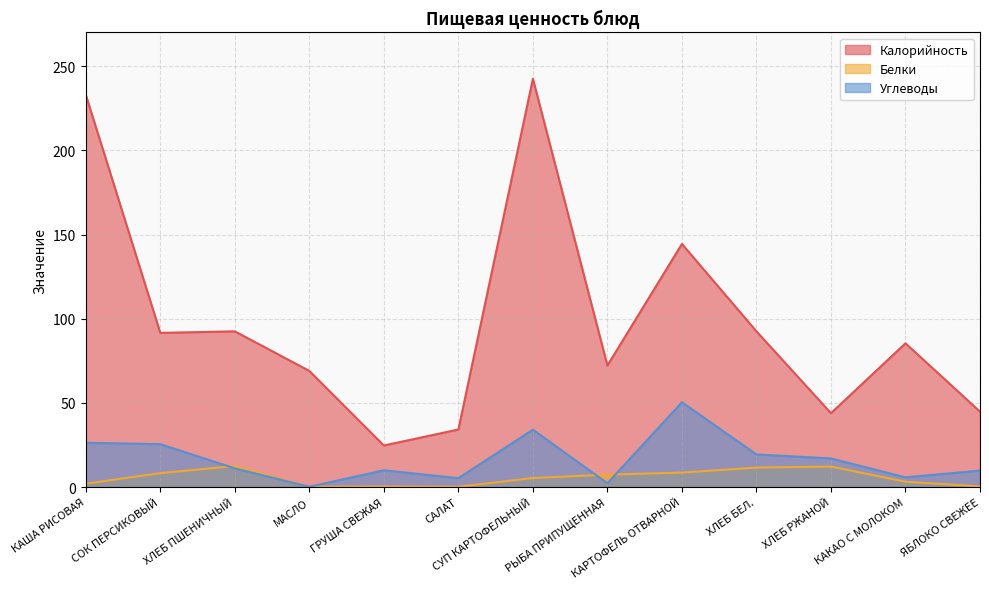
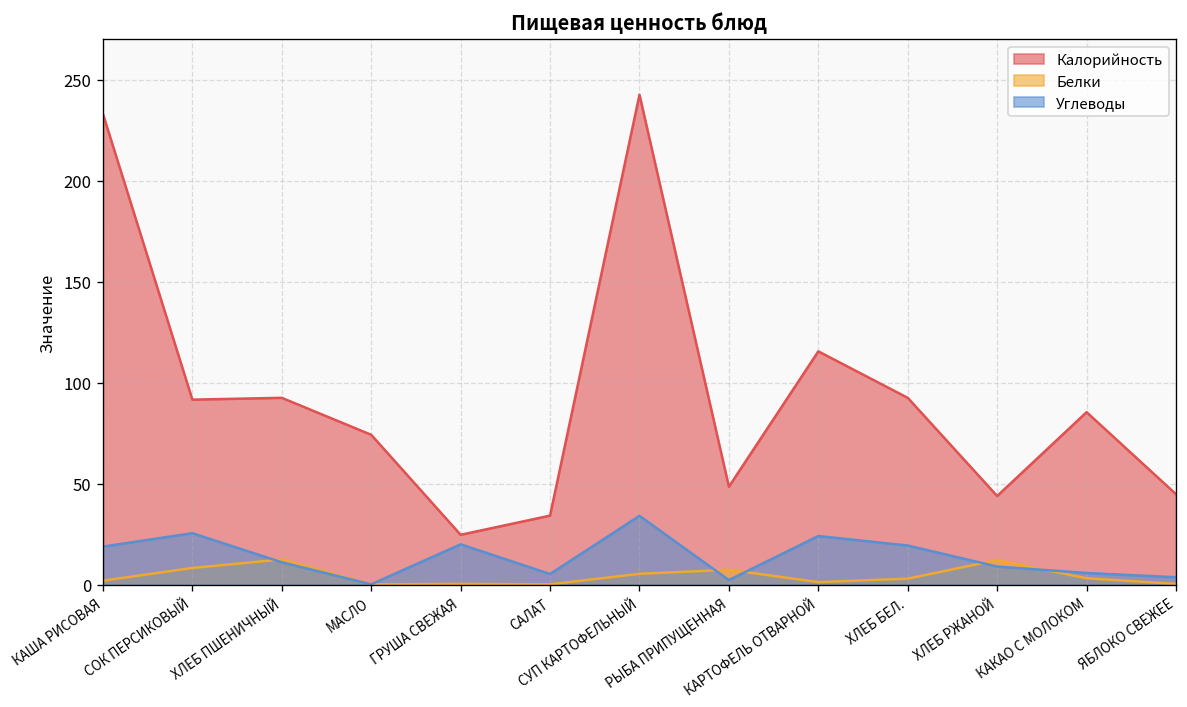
Углеводы, КАША РИСОВАЯ: 26 -> 19
Калорийность, МАСЛО: 69 -> 74
Углеводы, ГРУША СВЕЖАЯ: 10 -> 20
Калорийность, РЫБА ПРИПУЩЕННАЯ: 72 -> 49
Калорийность, КАРТОФЕЛЬ ОТВАРНОЙ: 144 -> 116
Белки, КАРТОФЕЛЬ ОТВАРНОЙ: 9 -> 1
Углеводы, КАРТОФЕЛЬ ОТВАРНОЙ: 50 -> 24
Белки, ХЛЕБ БЕЛ.: 12 -> 3
Углеводы, ХЛЕБ РЖАНОЙ: 17 -> 9
Углеводы, ЯБЛОКО СВЕЖЕЕ: 10 -> 4
